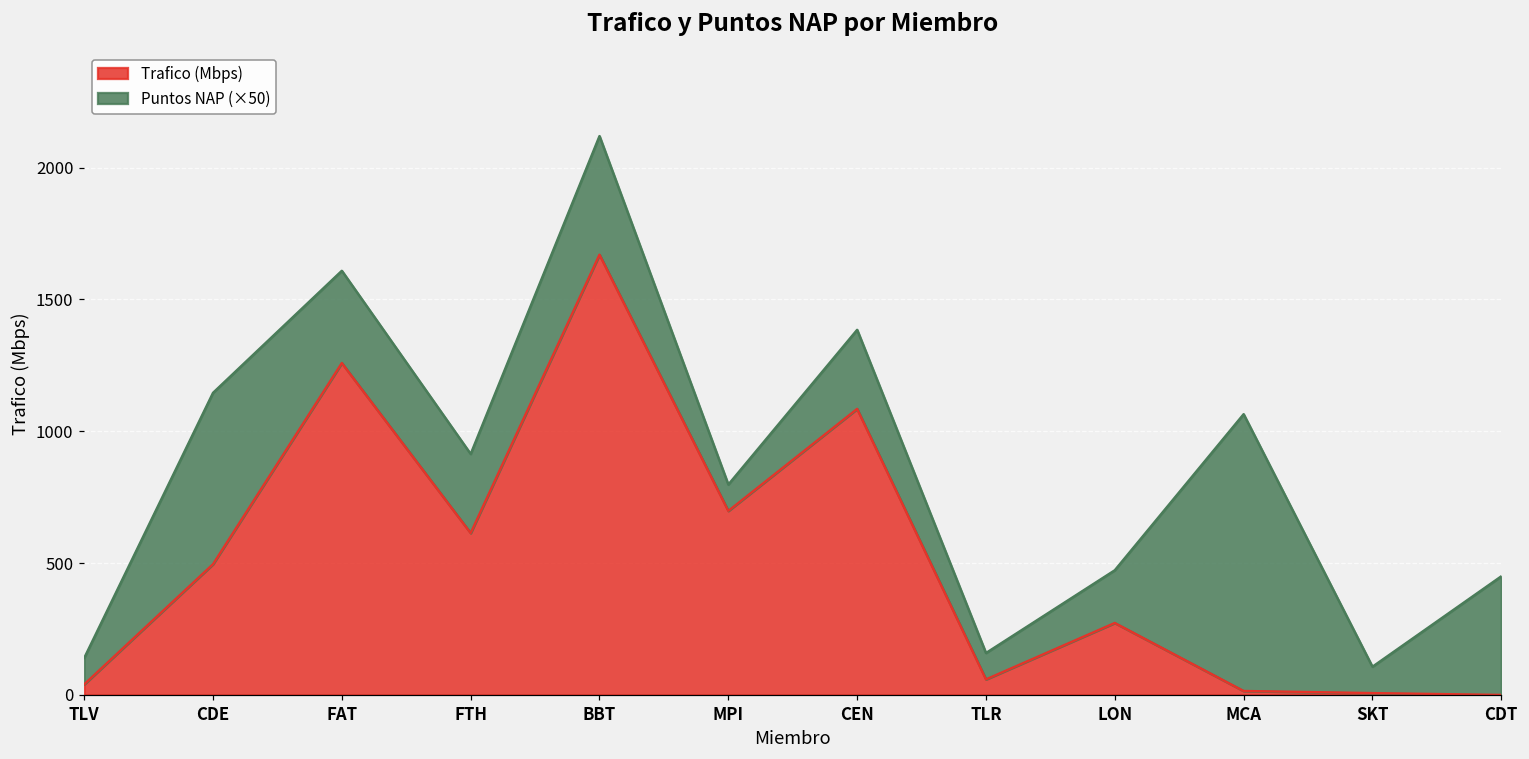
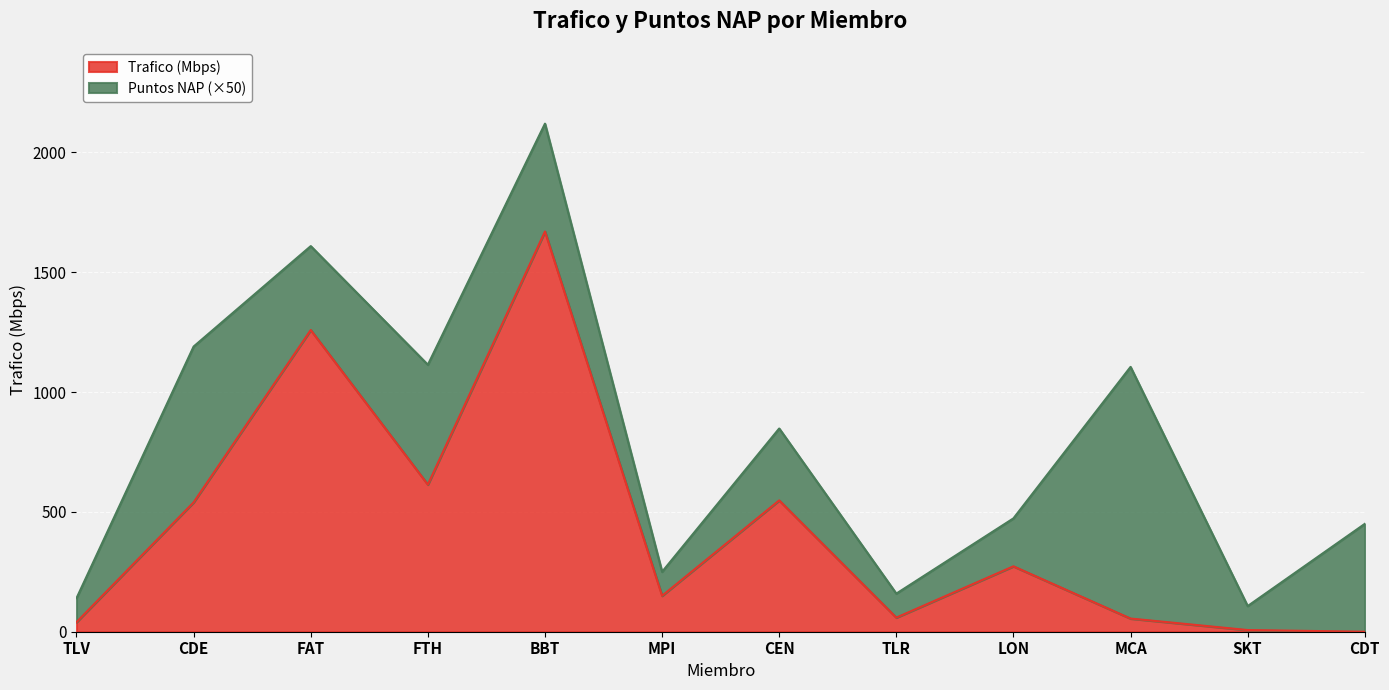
Trafico (Mbps), CDE: 500 -> 540
Puntos NAP (×50), FTH: 300 -> 500
Trafico (Mbps), MPI: 700 -> 150
Trafico (Mbps), CEN: 1090 -> 550
Trafico (Mbps), MCA: 20 -> 60
